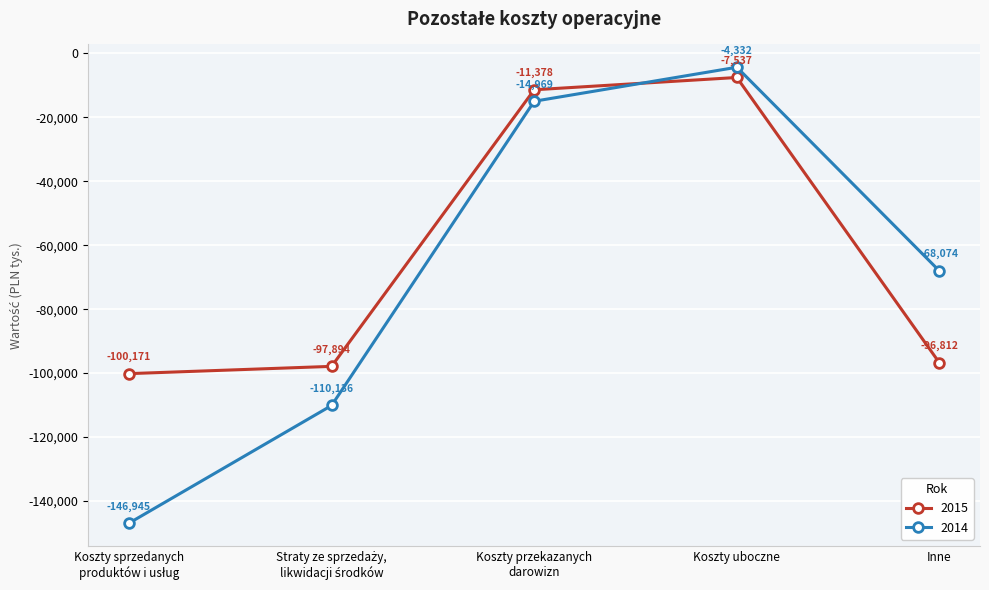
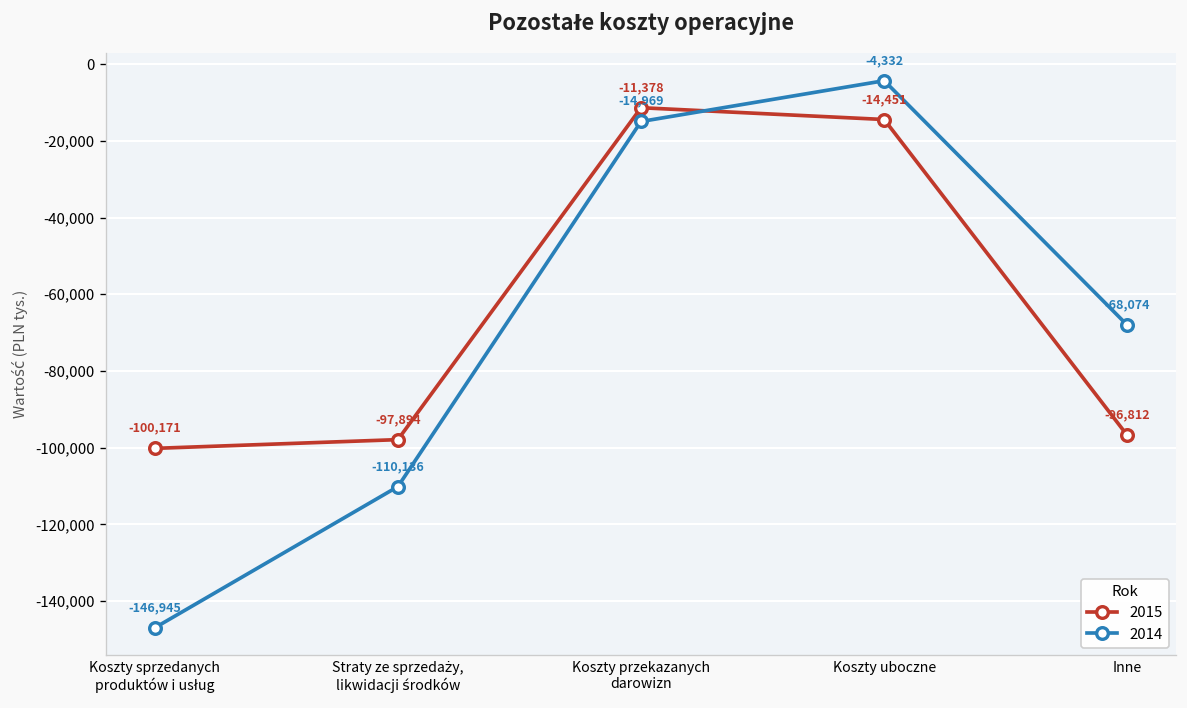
2015, Koszty uboczne: -7,537 -> -14,451
